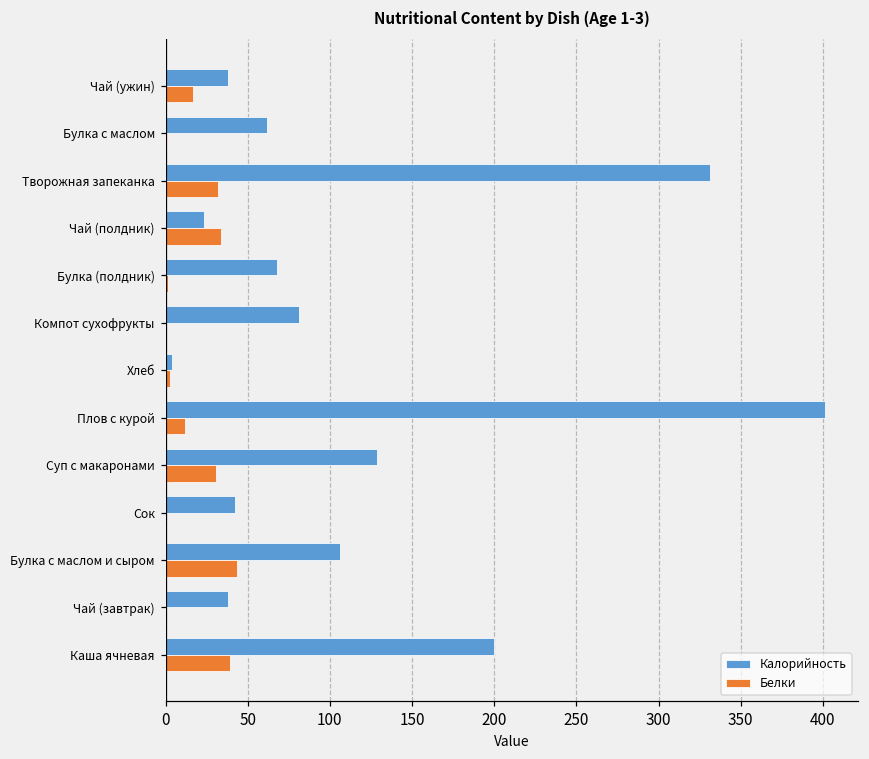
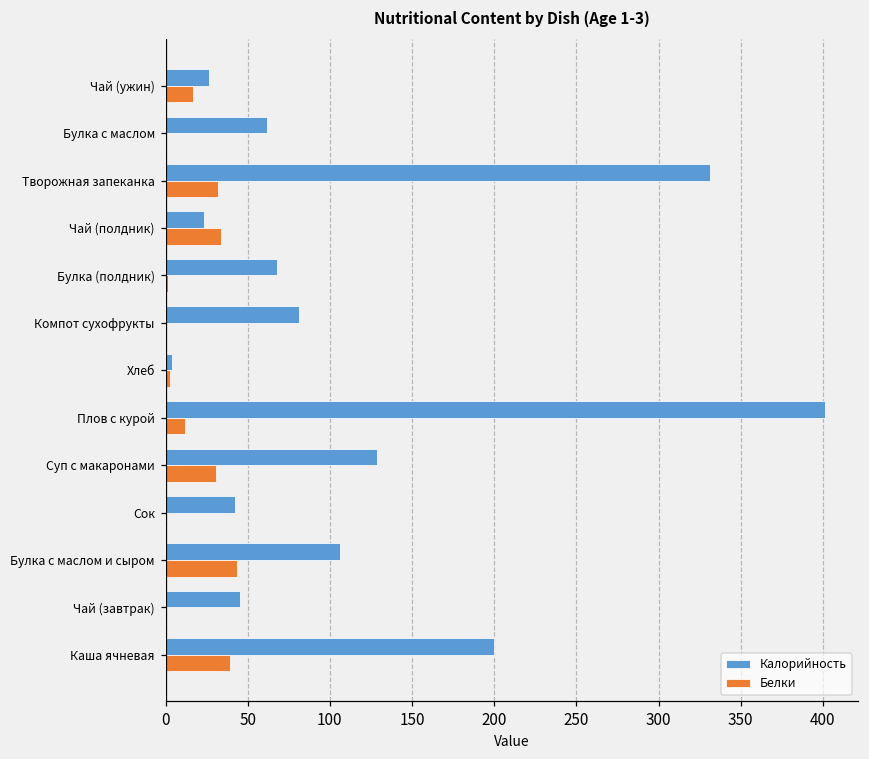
Калорийность, Чай (ужин): 38 -> 26
Калорийность, Чай (завтрак): 38 -> 45
